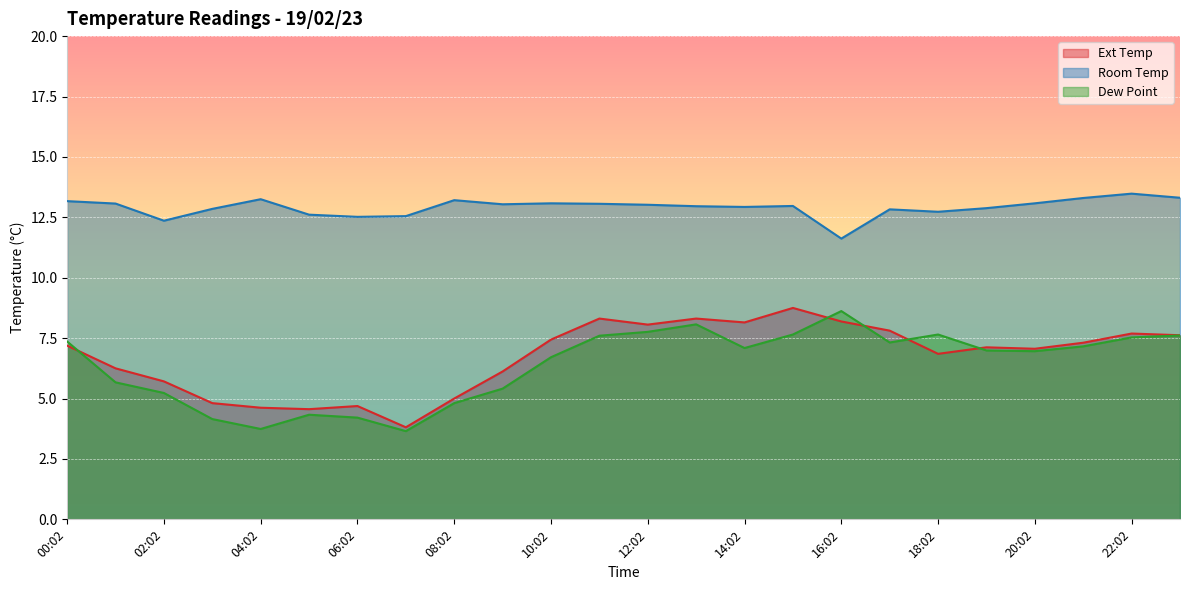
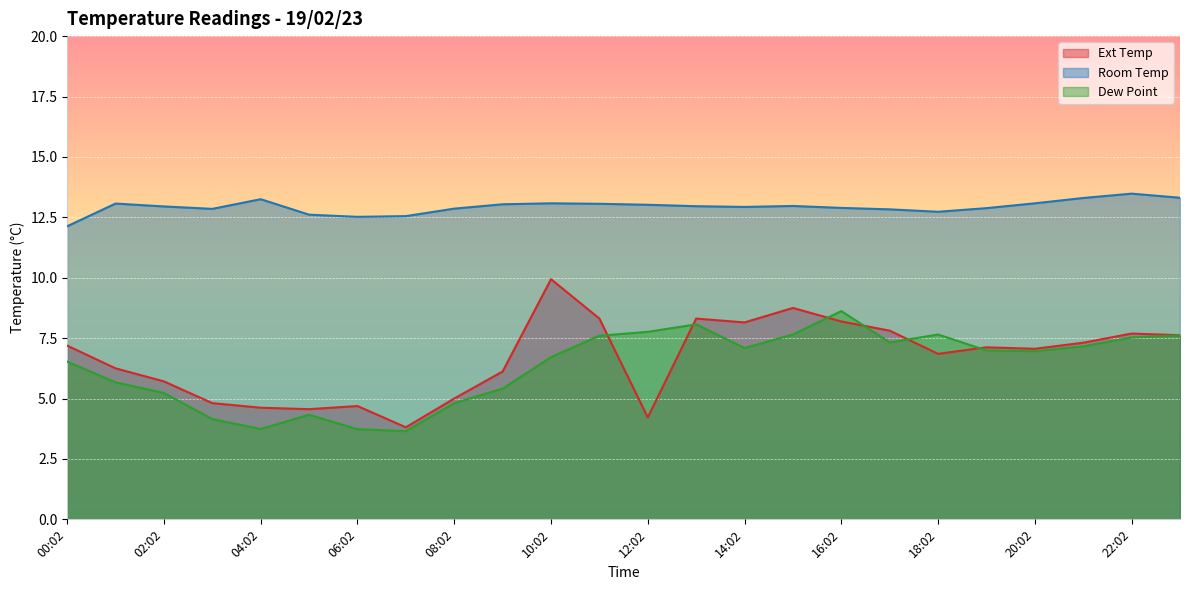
Room Temp, 00:02: 13.2 -> 12.1
Dew Point, 00:02: 7.4 -> 6.5
Room Temp, 02:02: 12.4 -> 13.0
Dew Point, 06:02: 4.2 -> 3.7
Room Temp, 08:02: 13.2 -> 12.9
Ext Temp, 10:02: 7.4 -> 9.9
Ext Temp, 12:02: 8.1 -> 4.2
Room Temp, 16:02: 11.6 -> 12.9
